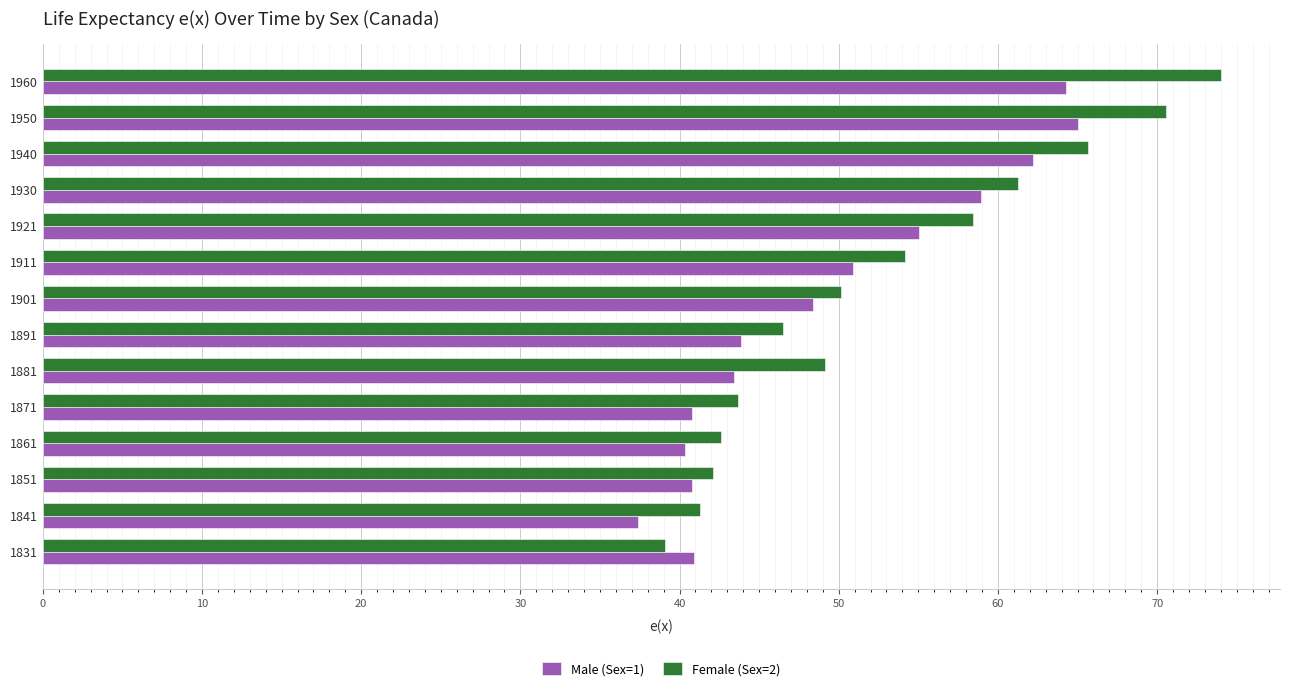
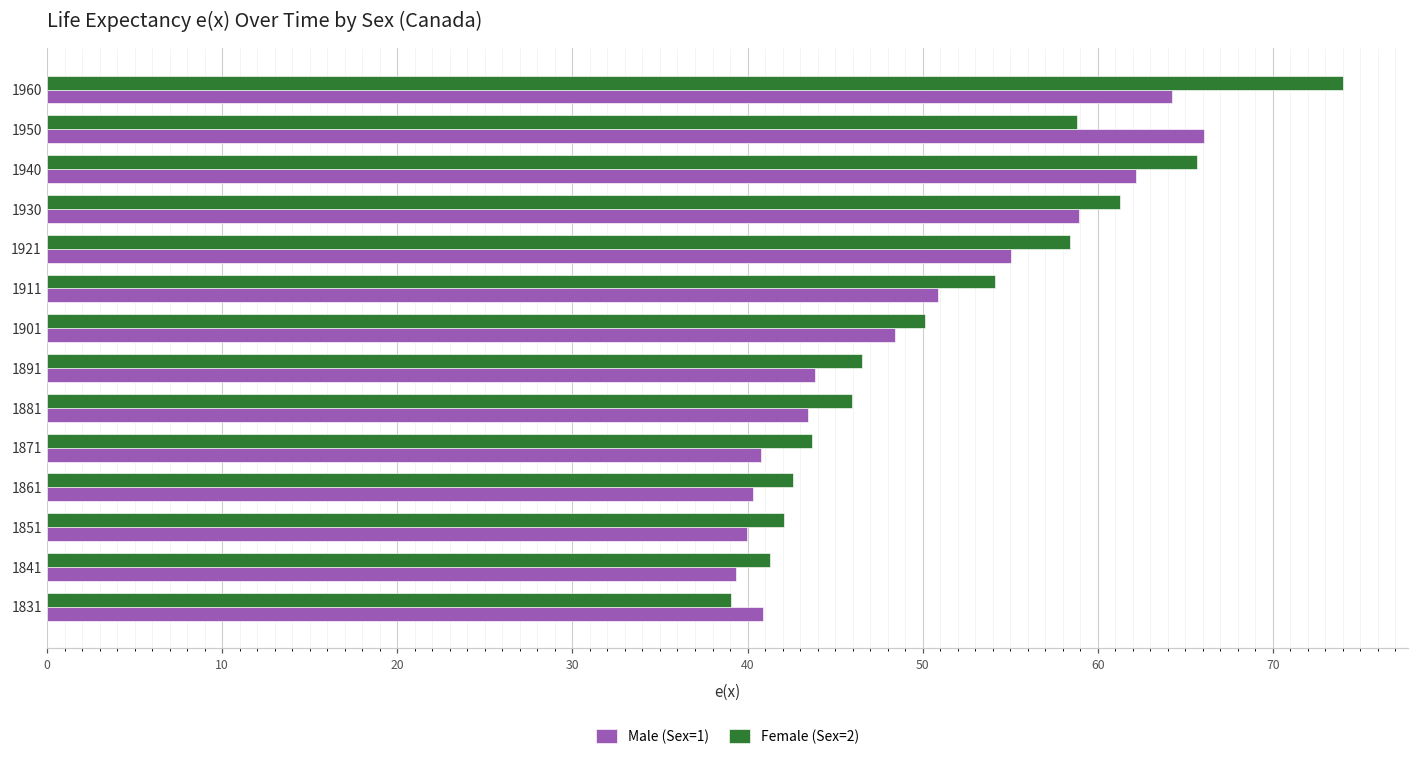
Female (Sex=2), 1950: 70.6 -> 58.8
Male (Sex=1), 1950: 65.0 -> 66.1
Female (Sex=2), 1881: 49.1 -> 45.9
Male (Sex=1), 1851: 40.8 -> 40.0
Male (Sex=1), 1841: 37.4 -> 39.3
